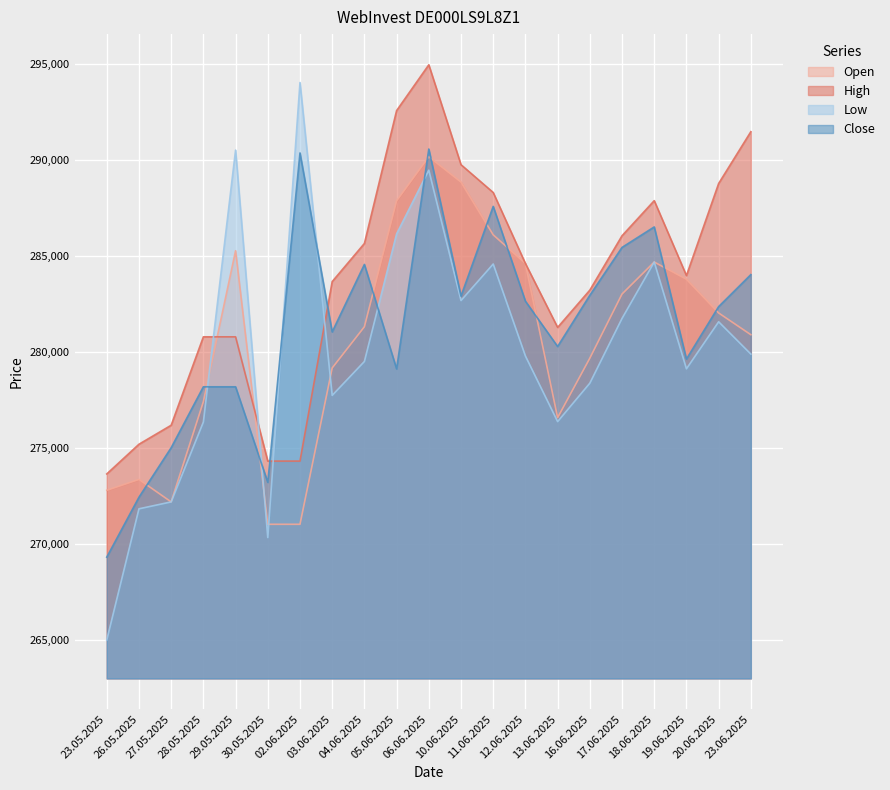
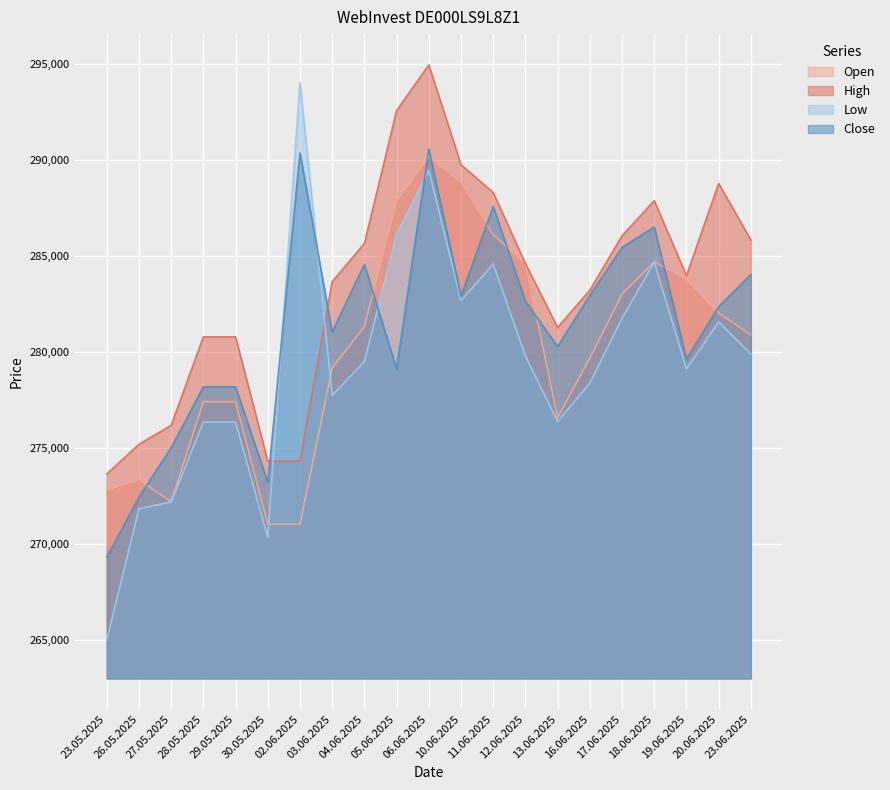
Open, 29.05.2025: 285,300 -> 277,400
Low, 29.05.2025: 290,500 -> 276,400
High, 23.06.2025: 291,500 -> 285,900
